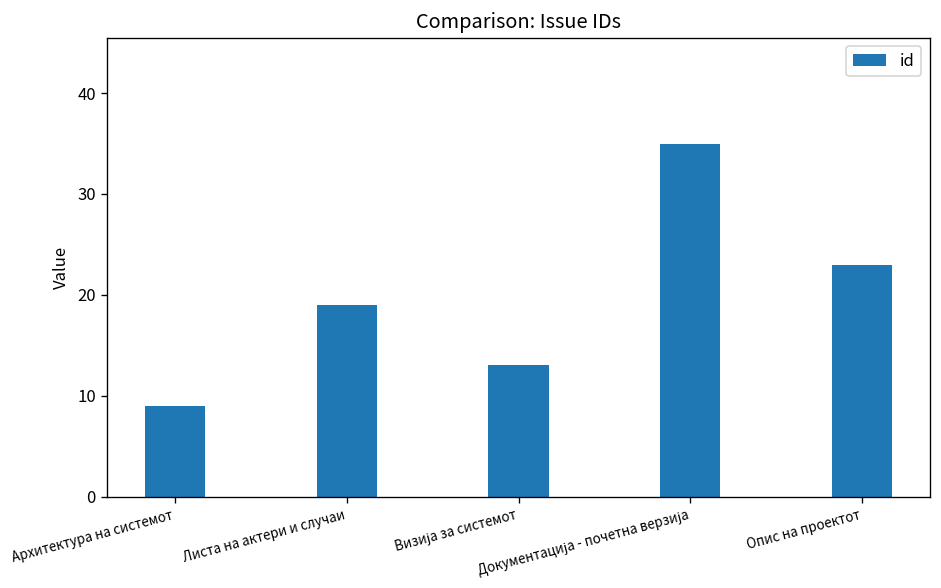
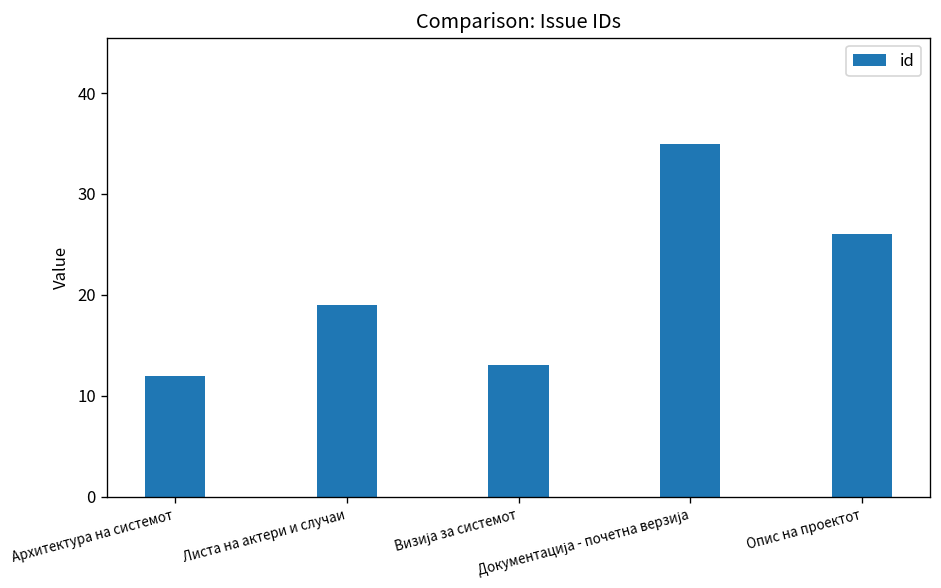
Архитектура на системот: 9 -> 12
Опис на проектот: 23 -> 26
